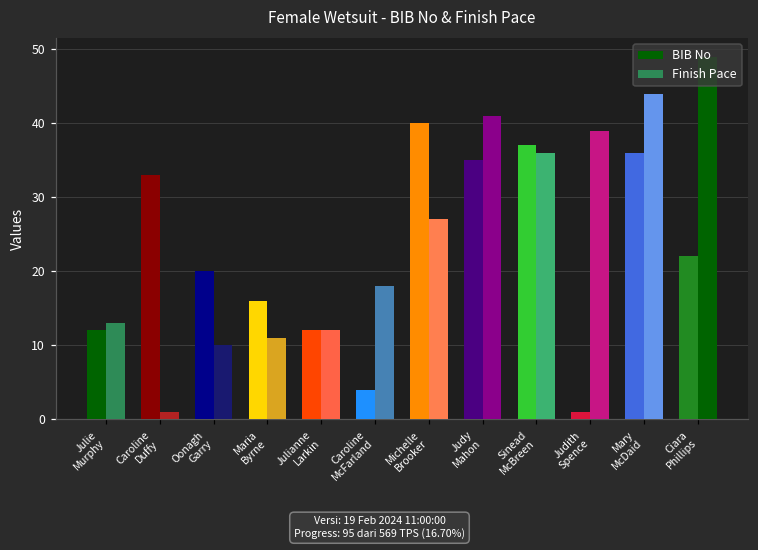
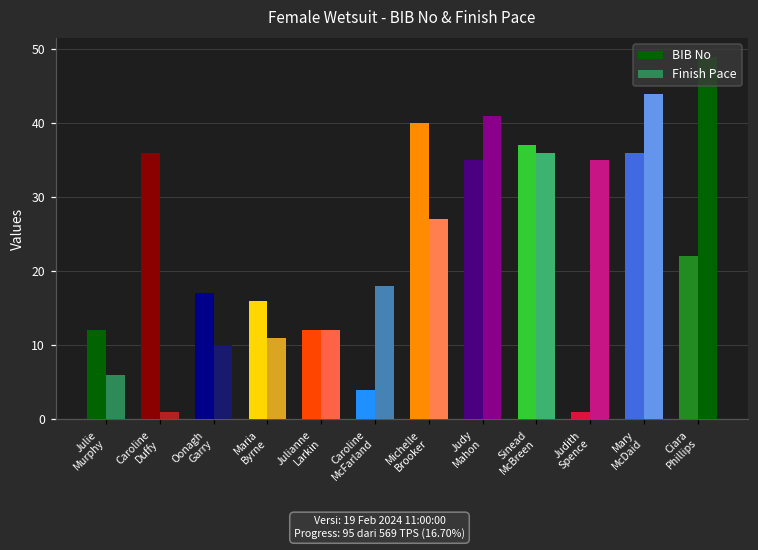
Finish Pace, Julie Murphy: 13 -> 6
BIB No, Caroline Duffy: 33 -> 36
BIB No, Oonagh Garry: 20 -> 17
Finish Pace, Judith Spence: 39 -> 35
